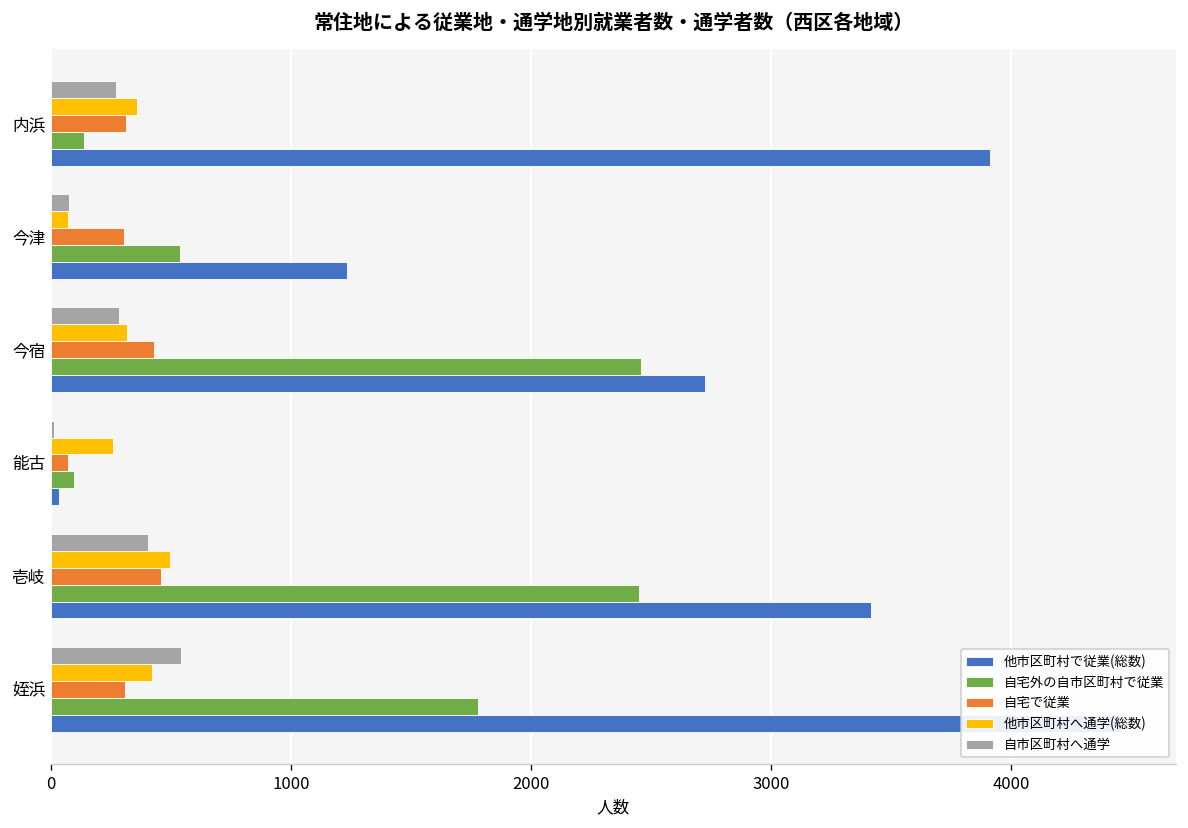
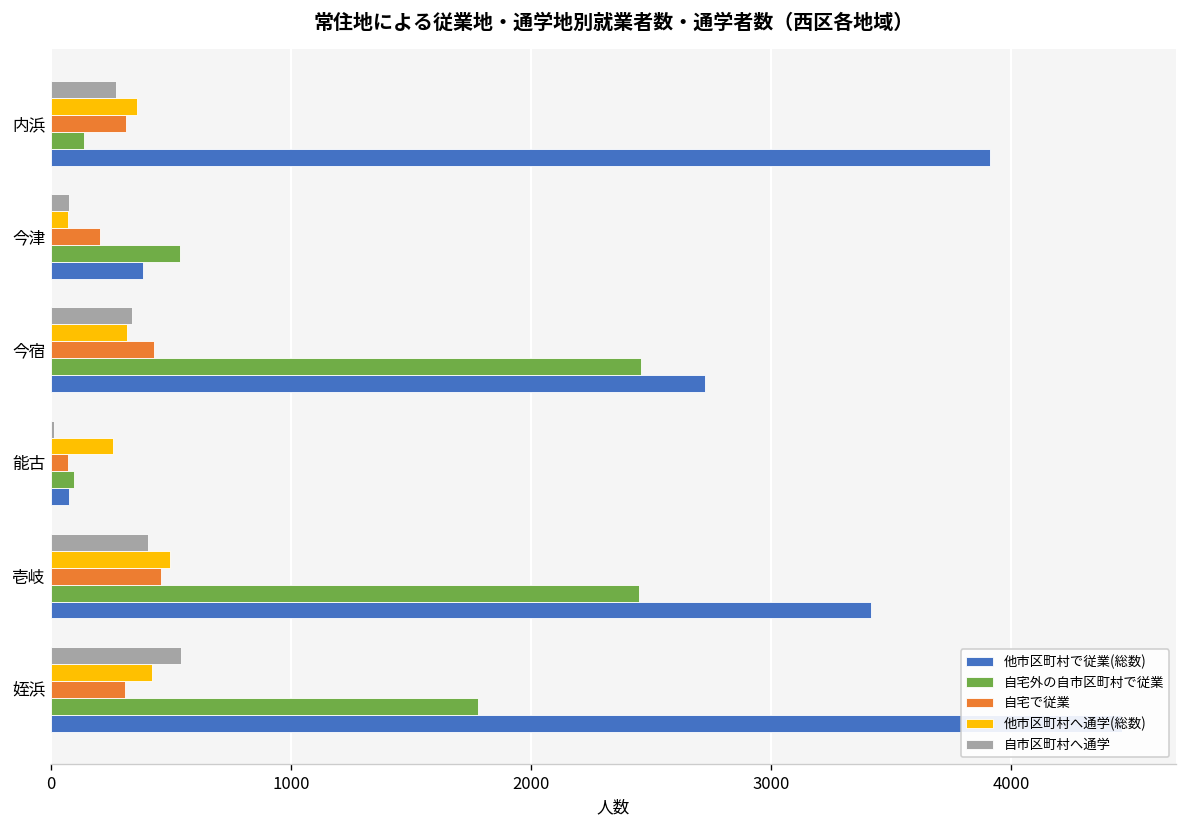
自宅で従業, 今津: 300 -> 200
他市区町村で従業(総数), 今津: 1230 -> 380
自市区町村へ通学, 今宿: 280 -> 340
他市区町村で従業(総数), 能古: 30 -> 70
